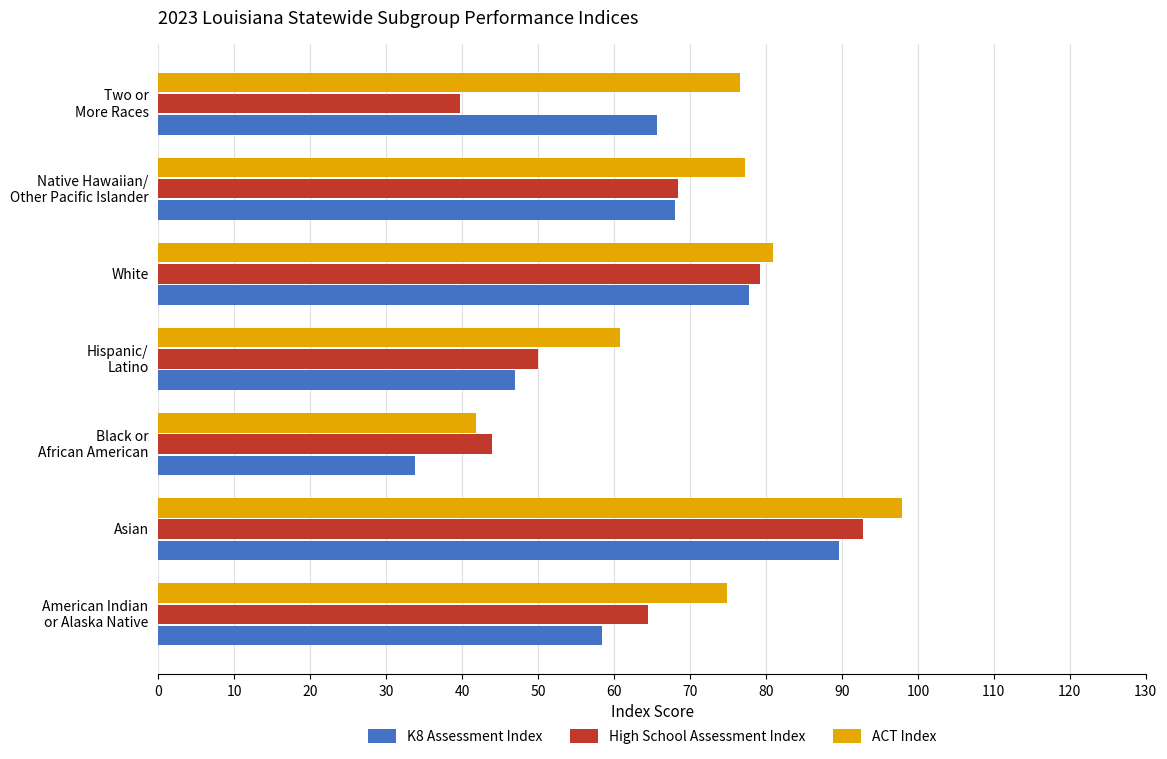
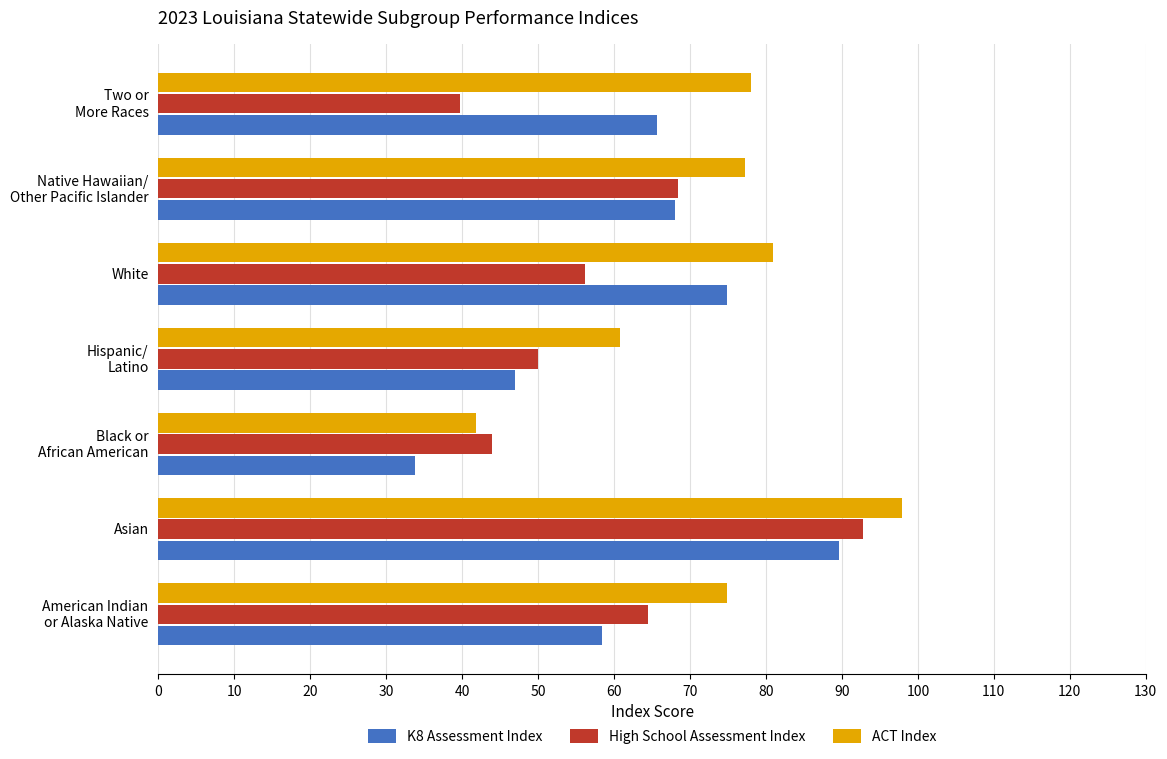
ACT Index, Two or More Races: 77 -> 78
High School Assessment Index, White: 79 -> 56
K8 Assessment Index, White: 78 -> 75
